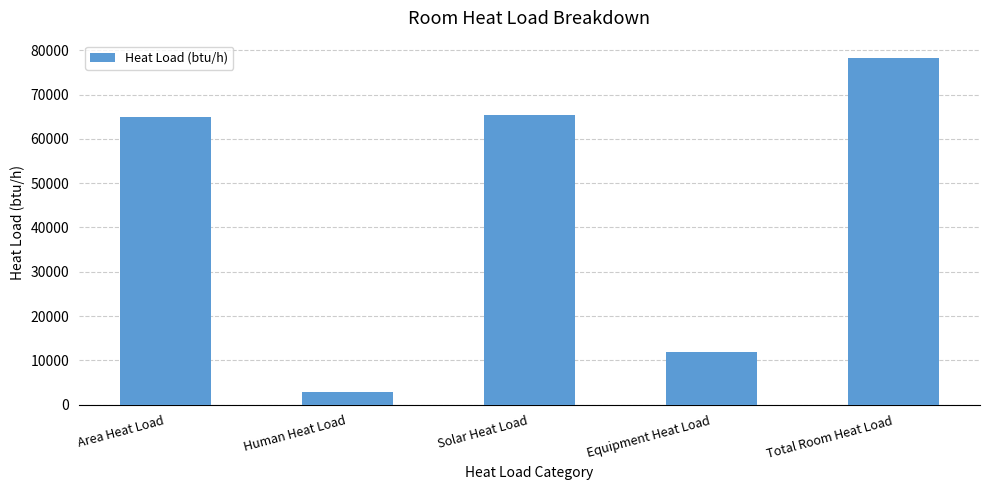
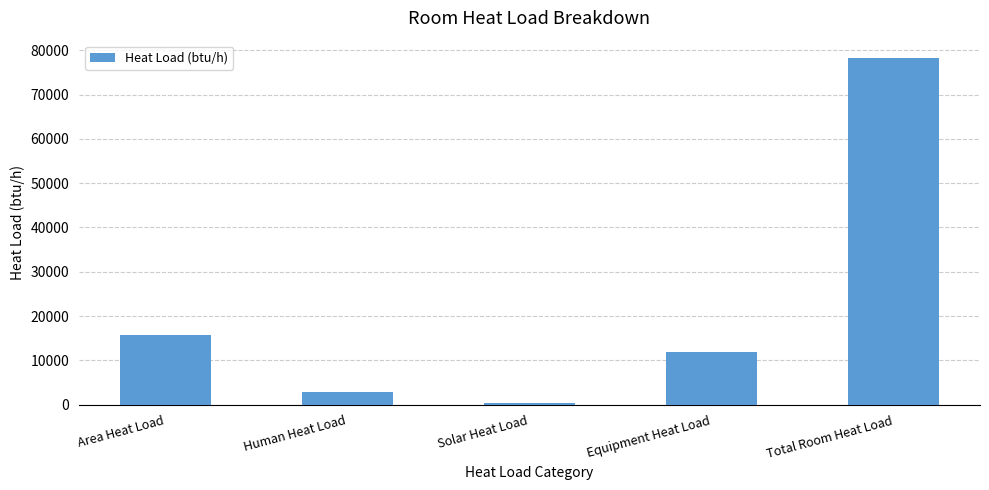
Area Heat Load: 65000 -> 16000
Solar Heat Load: 65000 -> 0
